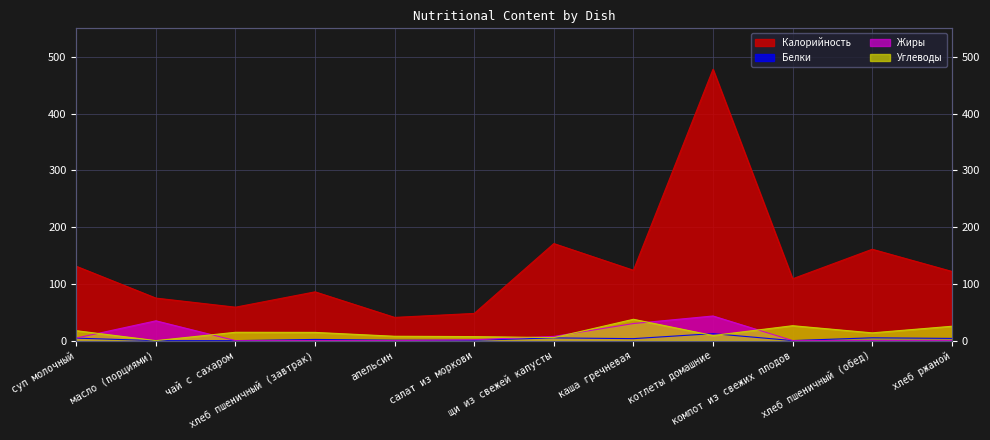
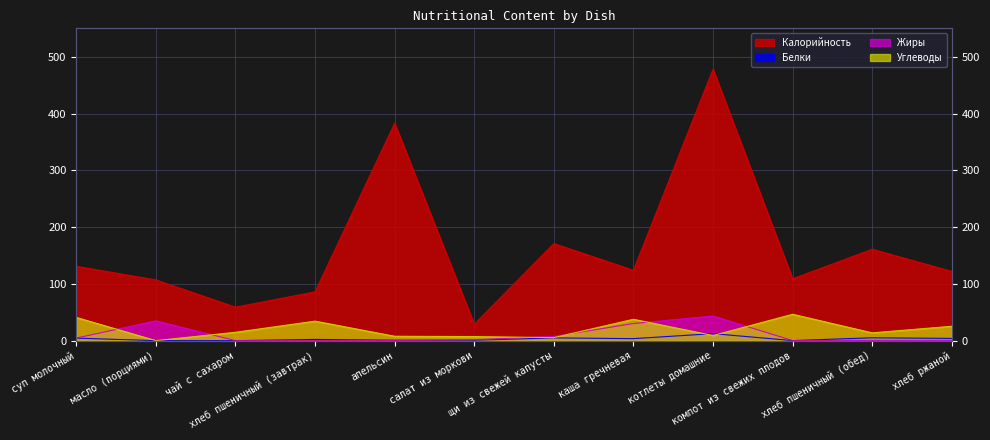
Углеводы, суп молочный: 20 -> 40
Калорийность, масло (порциями): 80 -> 110
Углеводы, хлеб пшеничный (завтрак): 10 -> 30
Калорийность, апельсин: 40 -> 380
Калорийность, салат из моркови: 50 -> 30
Углеводы, компот из свежих плодов: 30 -> 50
